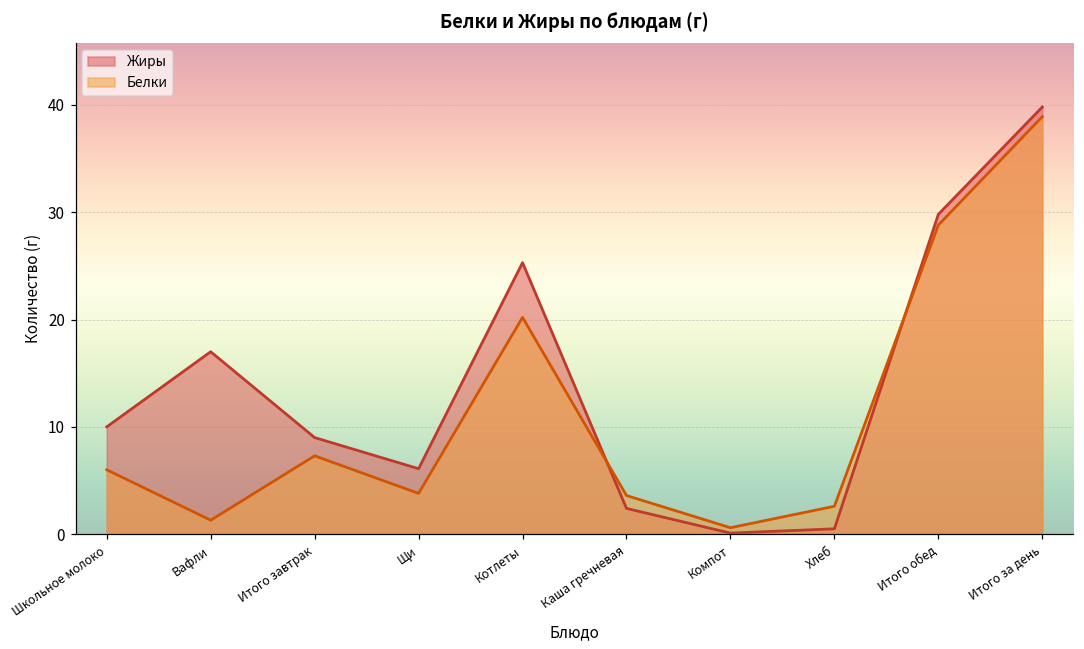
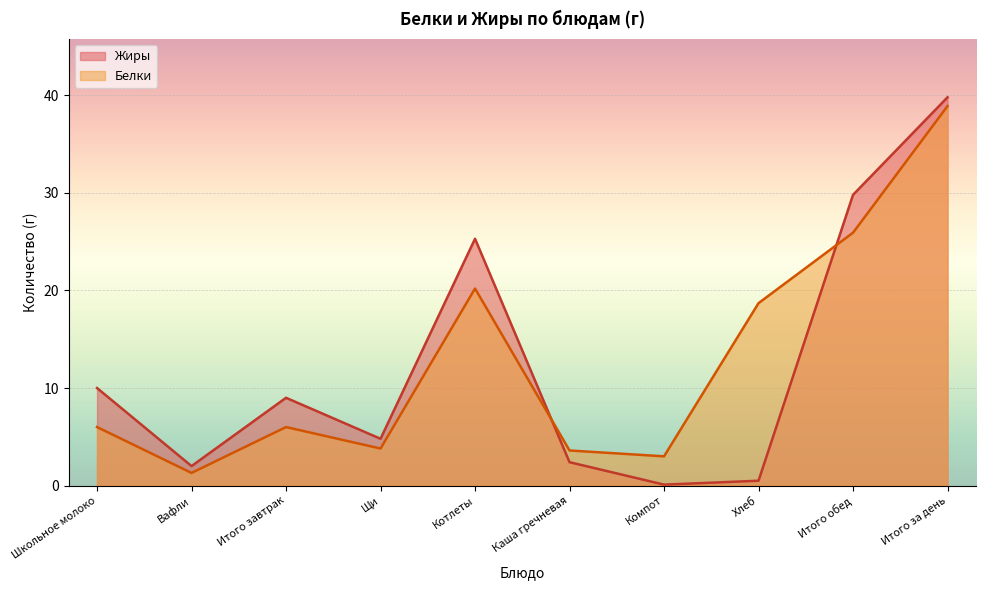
Жиры, Вафли: 17 -> 2
Белки, Итого завтрак: 7 -> 6
Жиры, Щи: 6 -> 5
Белки, Компот: 1 -> 3
Белки, Хлеб: 3 -> 19
Белки, Итого обед: 29 -> 26
